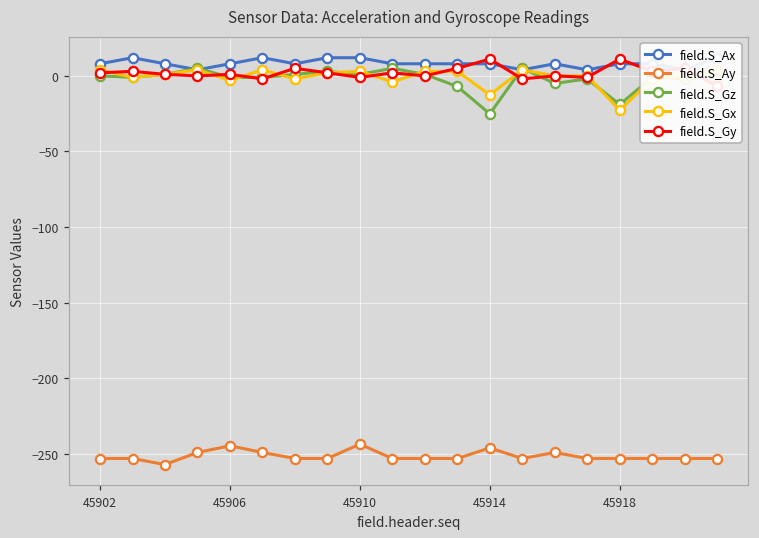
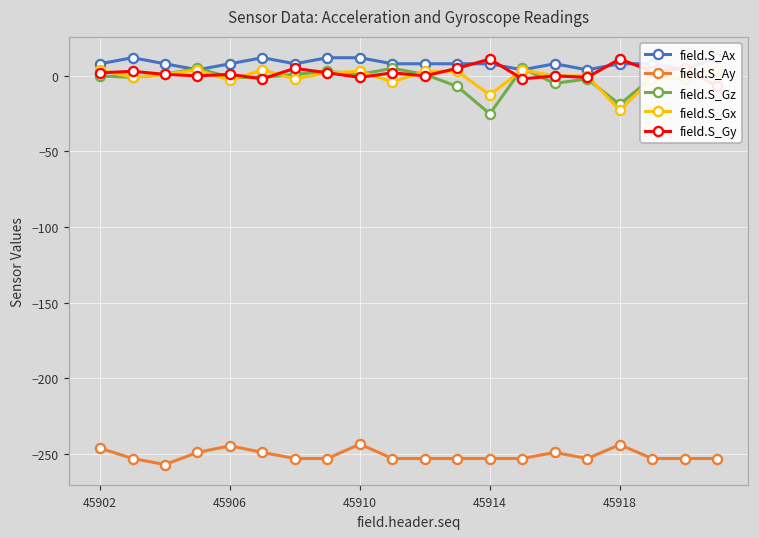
field.S_Ay, 45902: -253 -> -246
field.S_Ay, 45914: -246 -> -253
field.S_Ay, 45918: -253 -> -244
